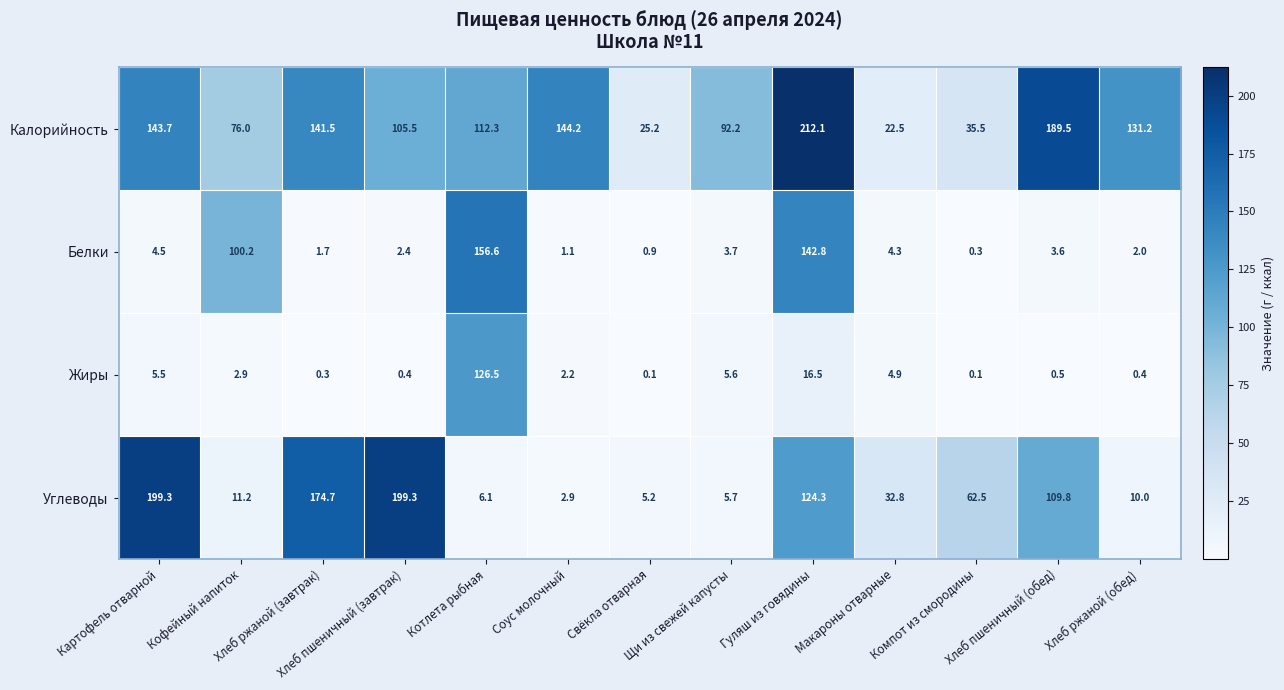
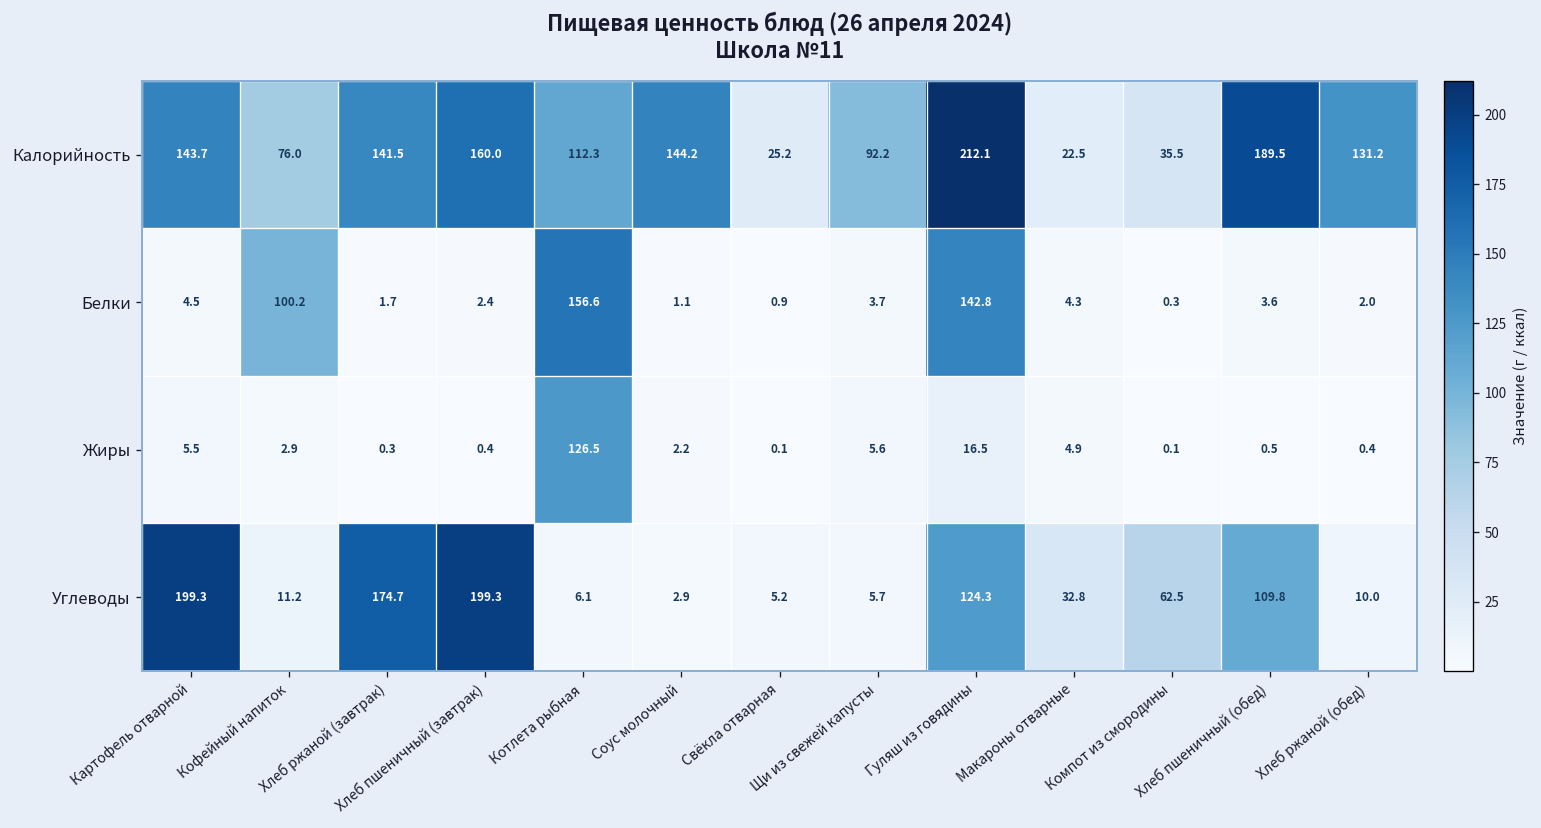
Калорийность, Хлеб пшеничный (завтрак): 105.5 -> 160.0
